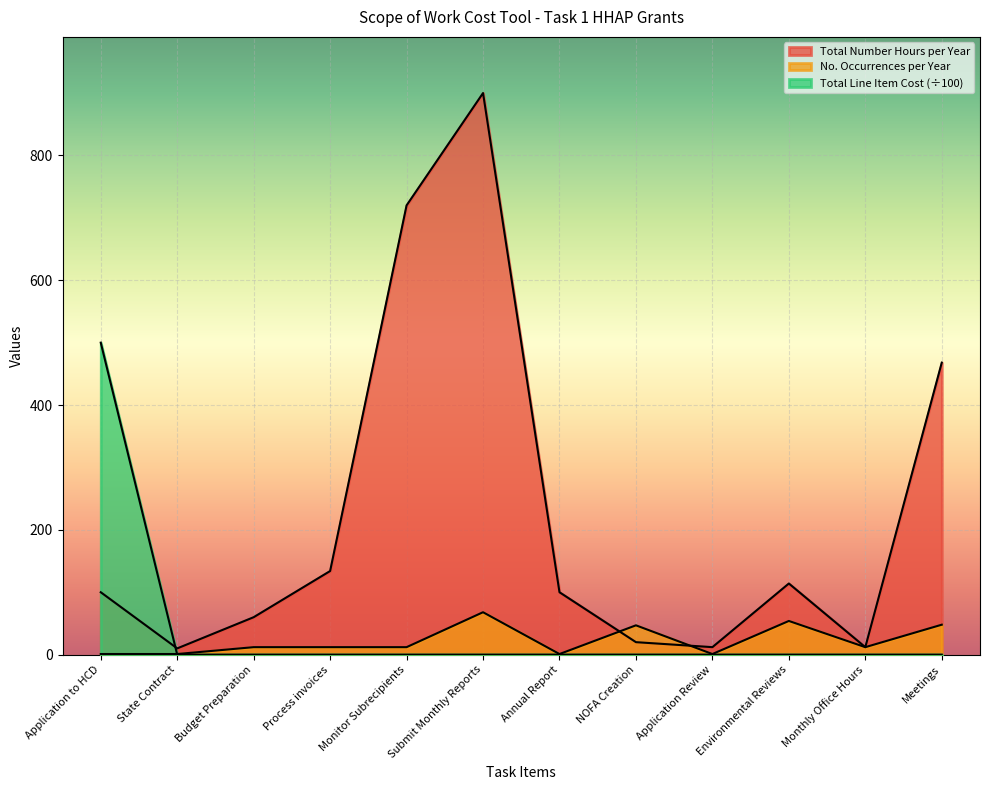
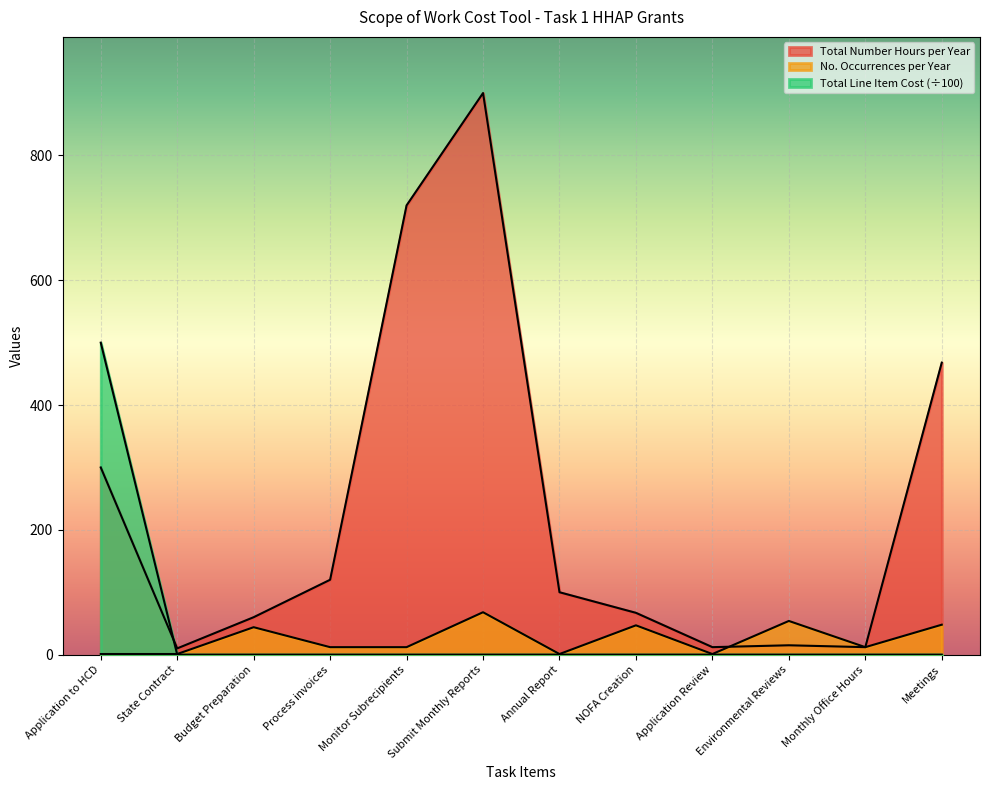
Total Number Hours per Year, Application to HCD: 100 -> 300
No. Occurrences per Year, Budget Preparation: 10 -> 40
Total Number Hours per Year, Process invoices: 130 -> 120
Total Number Hours per Year, NOFA Creation: 20 -> 70
Total Number Hours per Year, Environmental Reviews: 110 -> 20
